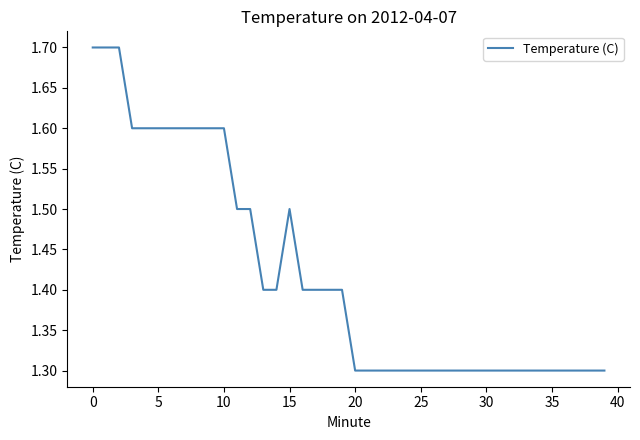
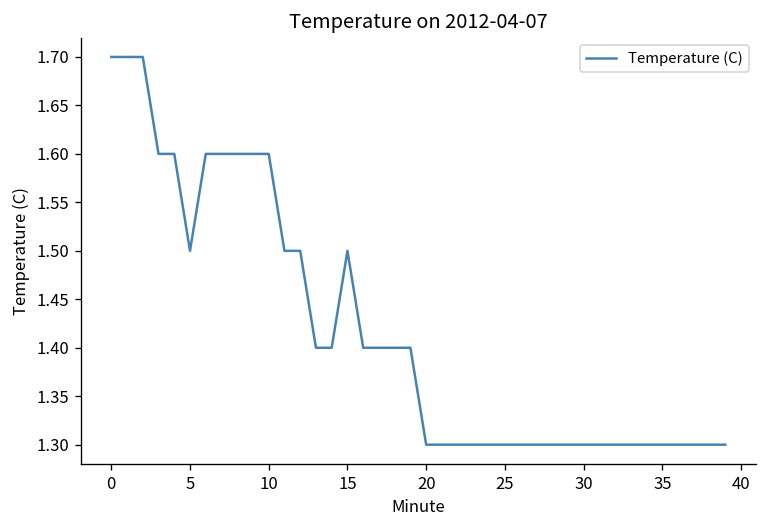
5: 1.6 -> 1.5
